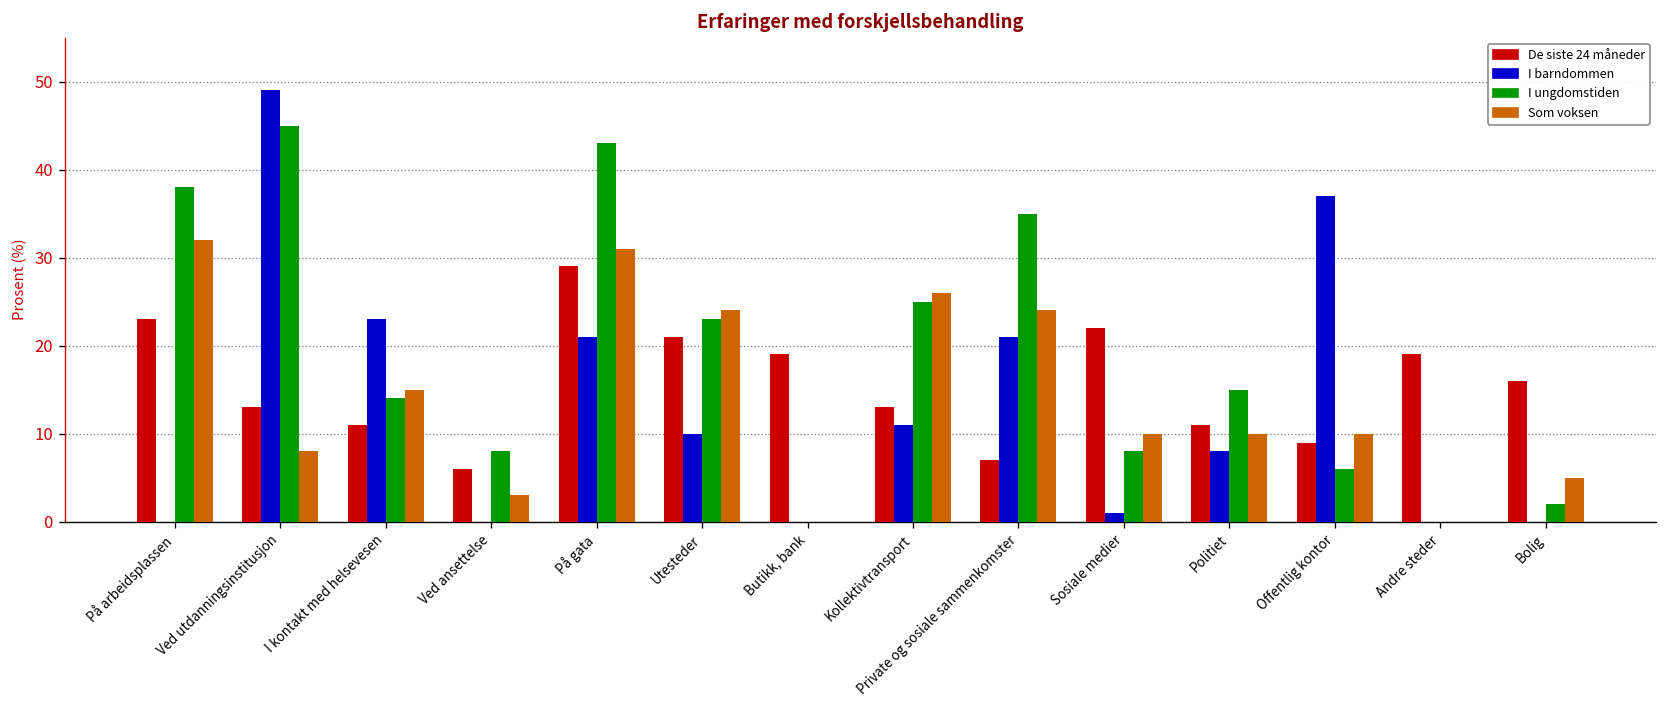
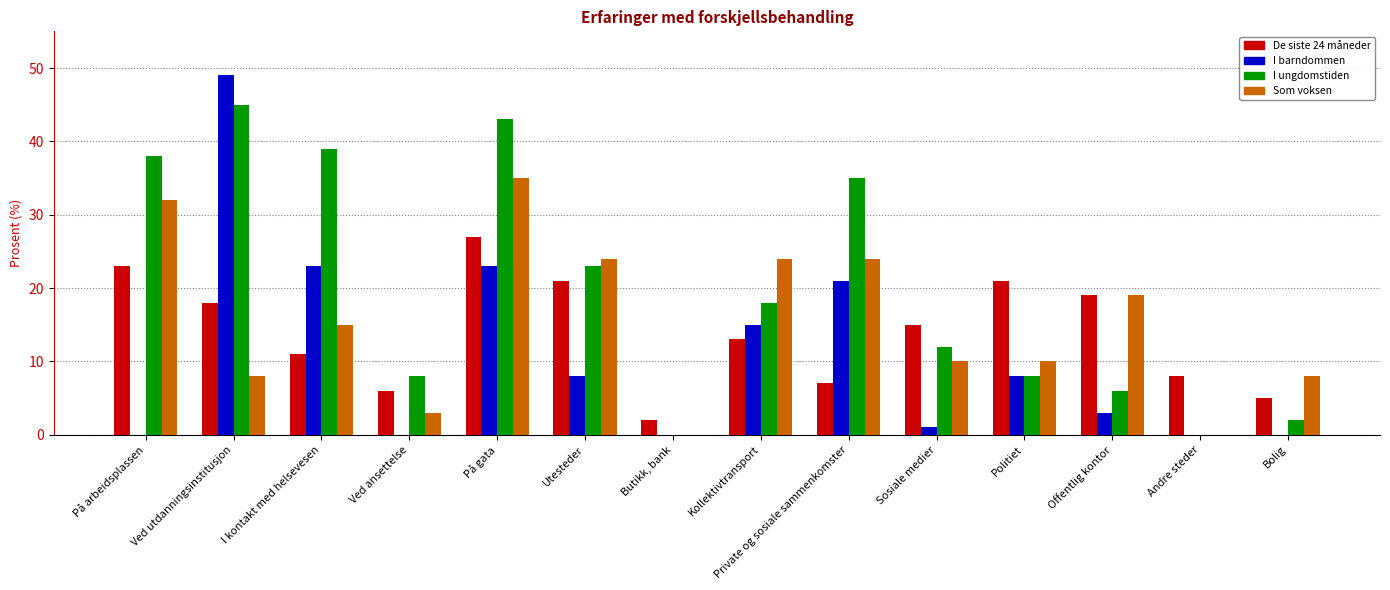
De siste 24 måneder, Ved utdanningsinstitusjon: 13 -> 18
I ungdomstiden, I kontakt med helsevesen: 14 -> 39
De siste 24 måneder, På gata: 29 -> 27
I barndommen, På gata: 21 -> 23
Som voksen, På gata: 31 -> 35
I barndommen, Utesteder: 10 -> 8
De siste 24 måneder, Butikk, bank: 19 -> 2
I barndommen, Kollektivtransport: 11 -> 15
I ungdomstiden, Kollektivtransport: 25 -> 18
Som voksen, Kollektivtransport: 26 -> 24
De siste 24 måneder, Sosiale medier: 22 -> 15
I ungdomstiden, Sosiale medier: 8 -> 12
De siste 24 måneder, Politiet: 11 -> 21
I ungdomstiden, Politiet: 15 -> 8
De siste 24 måneder, Offentlig kontor: 9 -> 19
I barndommen, Offentlig kontor: 37 -> 3
Som voksen, Offentlig kontor: 10 -> 19
De siste 24 måneder, Andre steder: 19 -> 8
De siste 24 måneder, Bolig: 16 -> 5
Som voksen, Bolig: 5 -> 8
